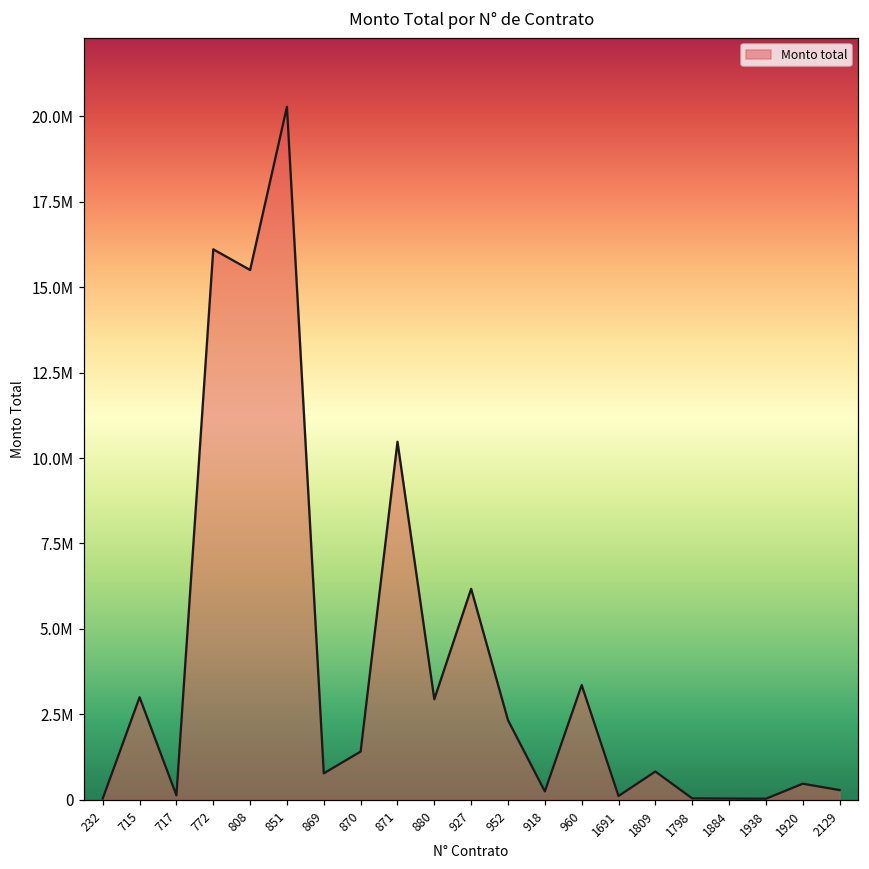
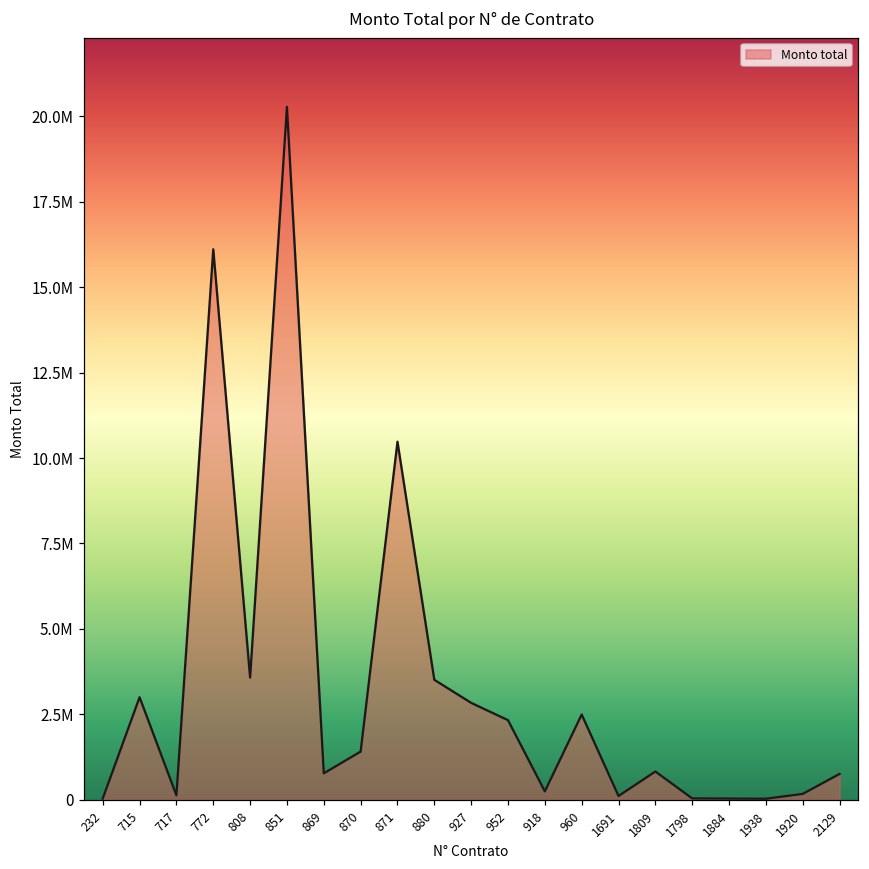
808: 15500000 -> 3600000
880: 2900000 -> 3500000
927: 6200000 -> 2800000
960: 3400000 -> 2500000
1920: 500000 -> 200000
2129: 300000 -> 800000
